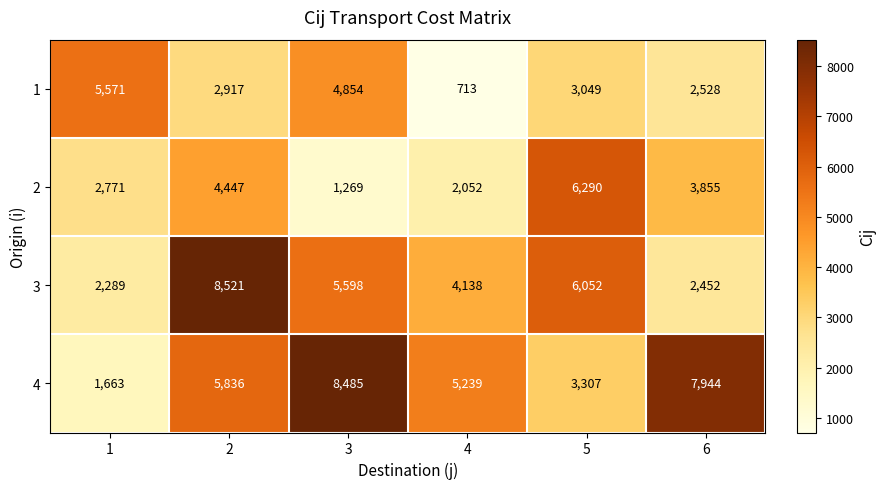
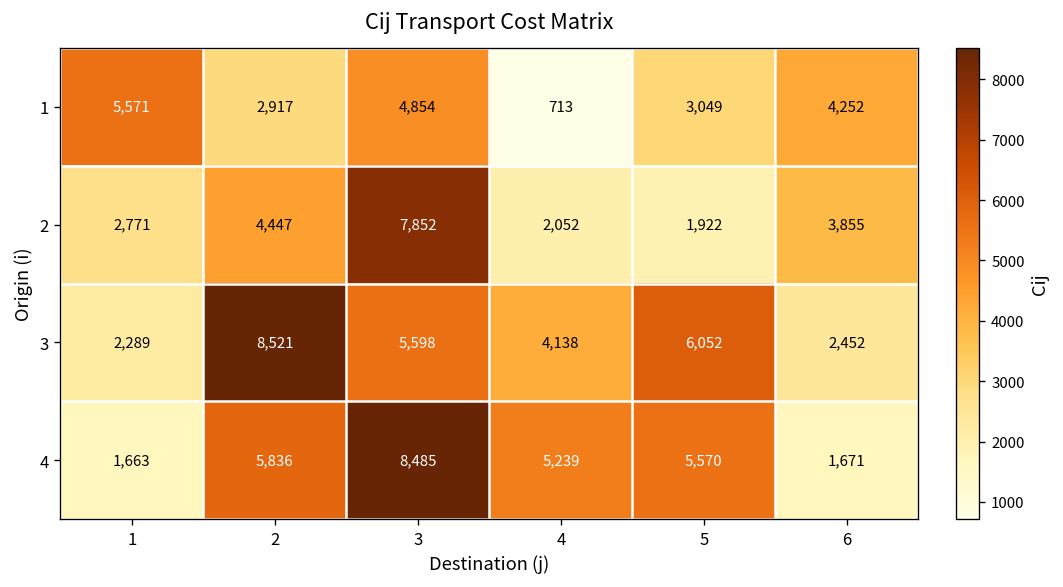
1, 6: 2,528 -> 4,252
2, 3: 1,269 -> 7,852
2, 5: 6,290 -> 1,922
4, 5: 3,307 -> 5,570
4, 6: 7,944 -> 1,671
